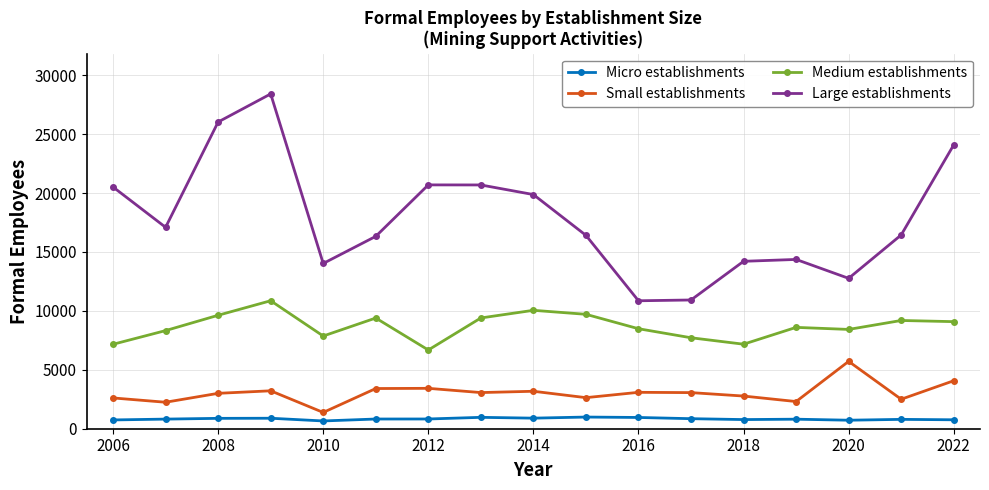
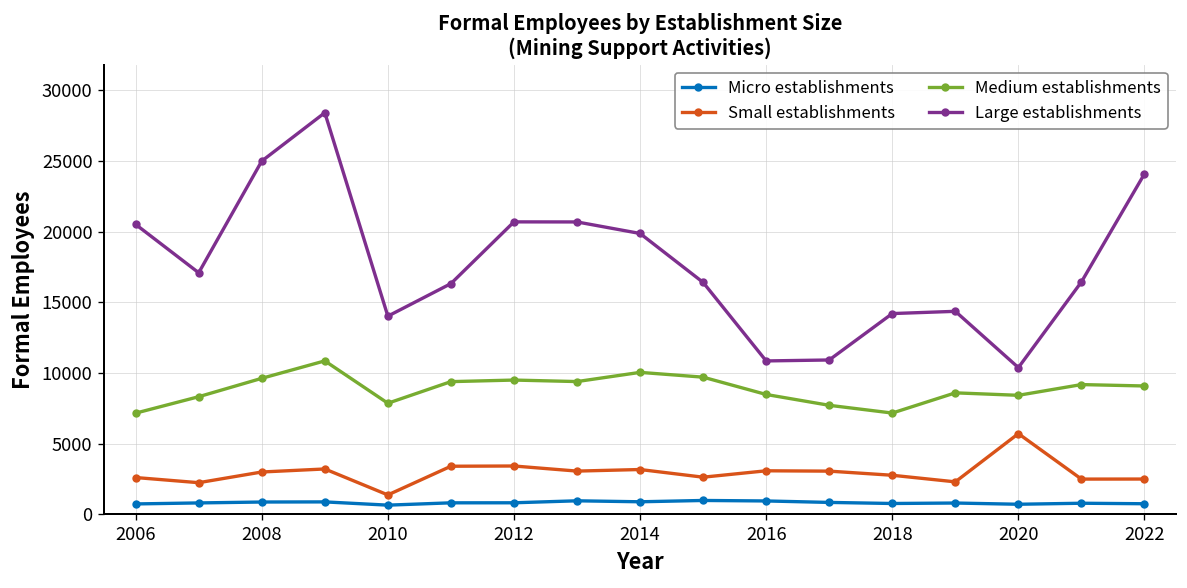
Large establishments, 2008: 26000 -> 25000
Medium establishments, 2012: 6700 -> 9500
Large establishments, 2020: 12800 -> 10400
Small establishments, 2022: 4100 -> 2500
